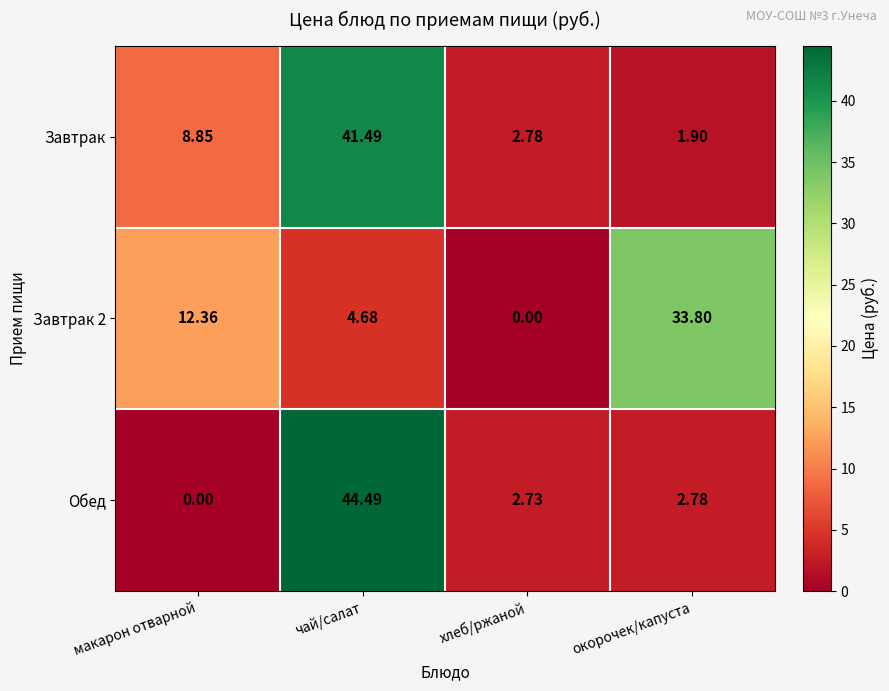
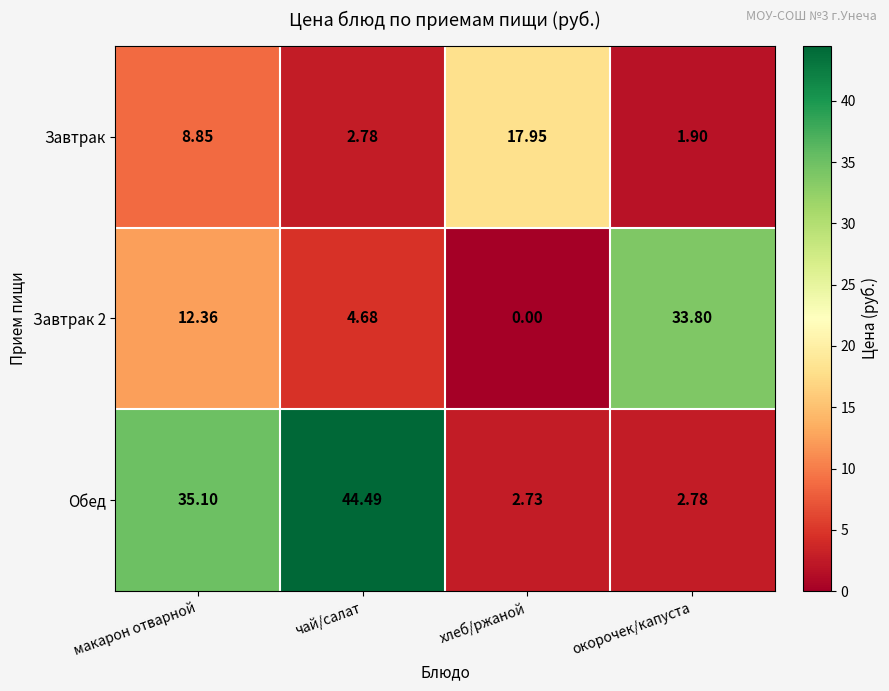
Завтрак, чай/салат: 41.49 -> 2.78
Завтрак, хлеб/ржаной: 2.78 -> 17.95
Обед, макарон отварной: 0.00 -> 35.10
